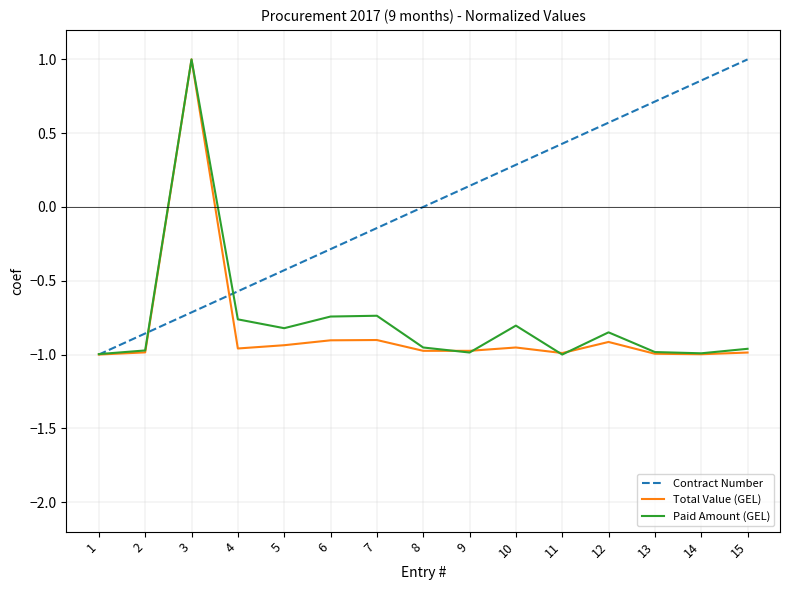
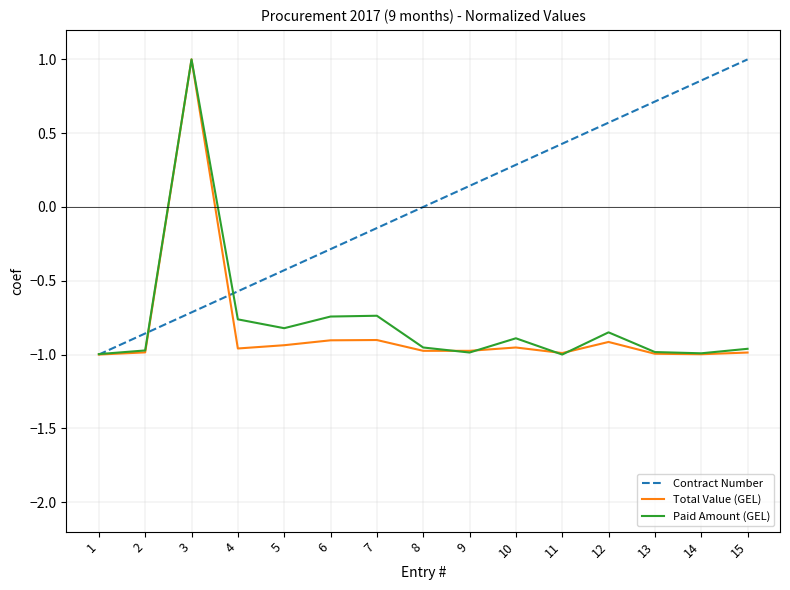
Paid Amount (GEL), 10: -0.80 -> -0.89
